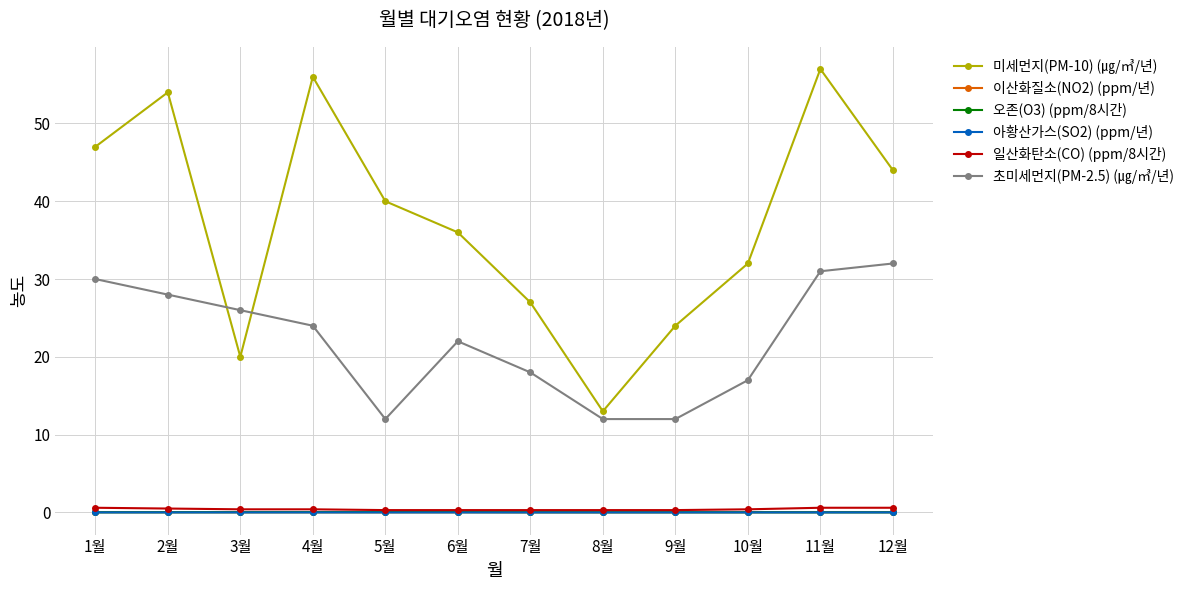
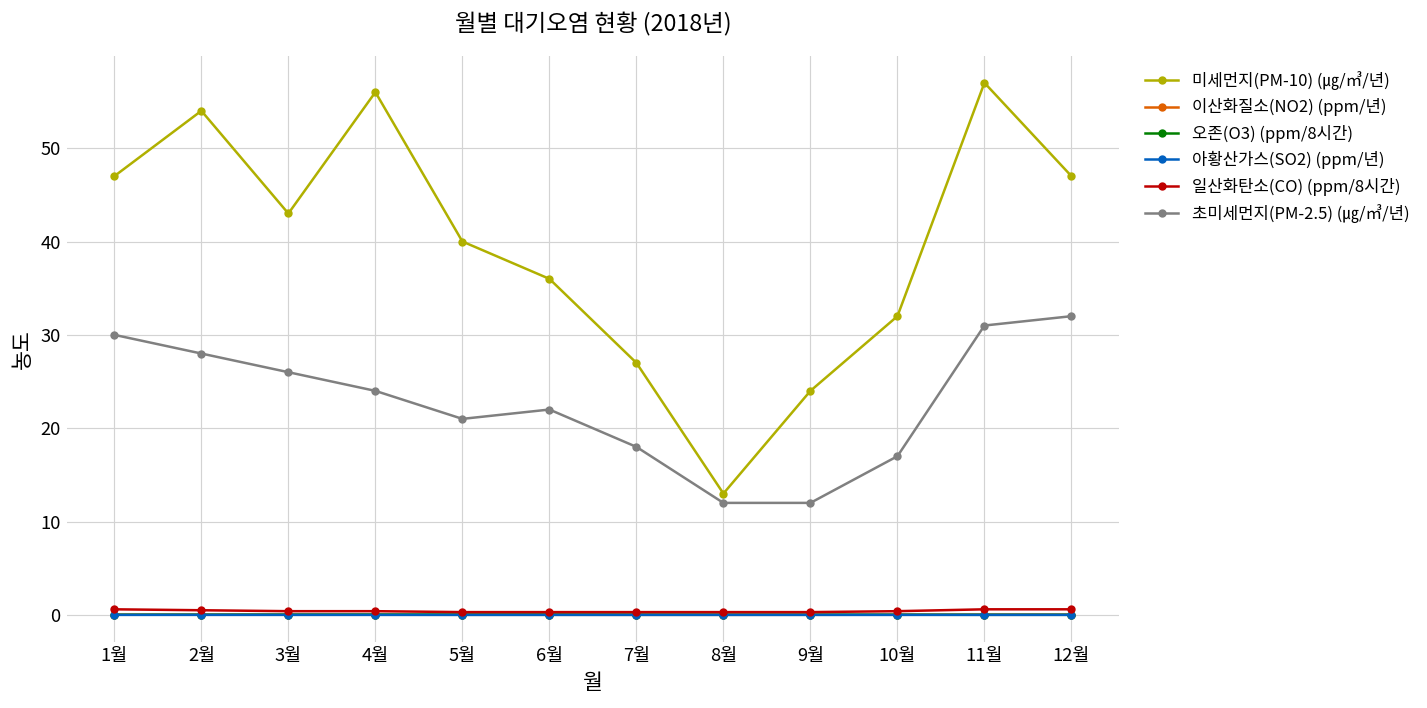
미세먼지(PM-10) (㎍/㎥/년), 3월: 20 -> 43
초미세먼지(PM-2.5) (㎍/㎥/년), 5월: 12 -> 21
미세먼지(PM-10) (㎍/㎥/년), 12월: 44 -> 47
